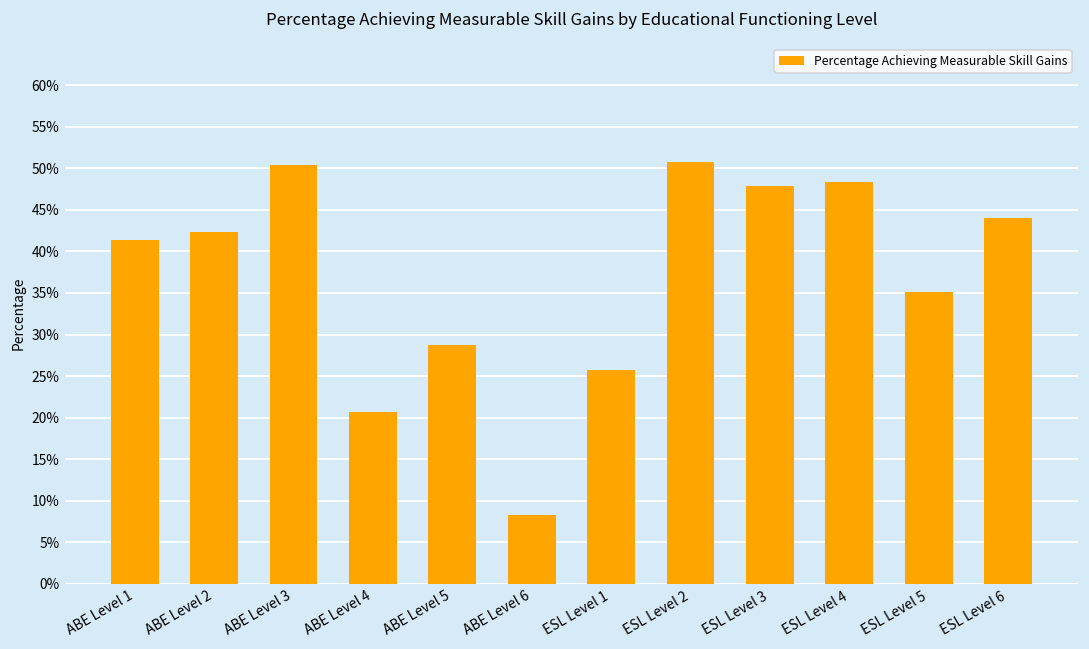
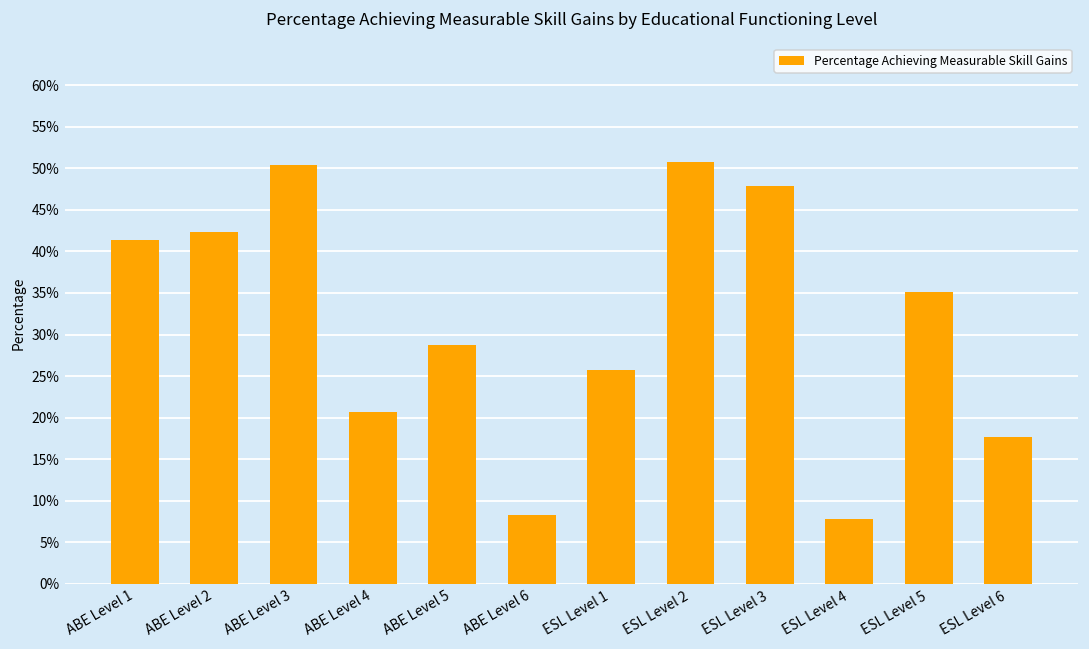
ESL Level 4: 48% -> 8%
ESL Level 6: 44% -> 18%
